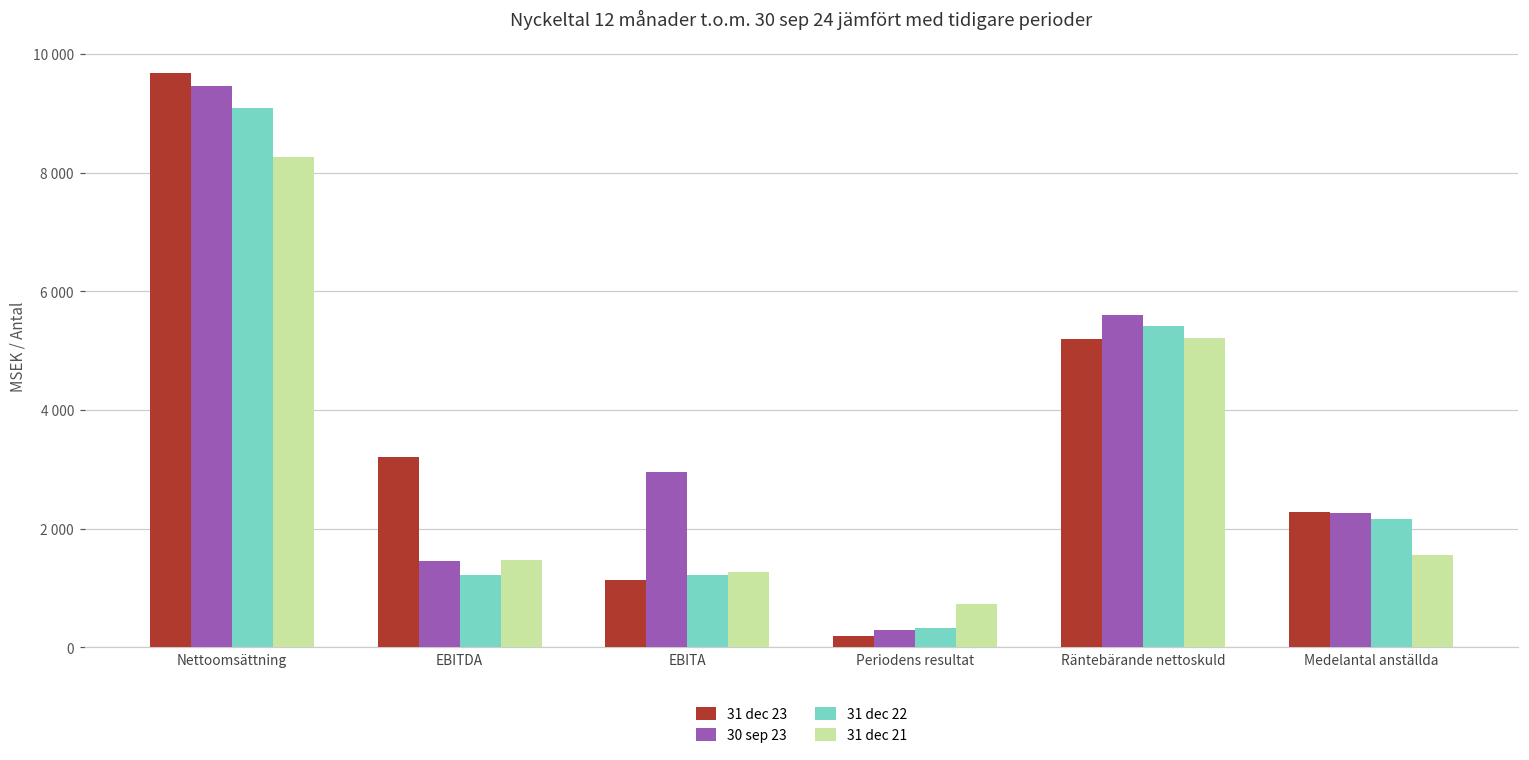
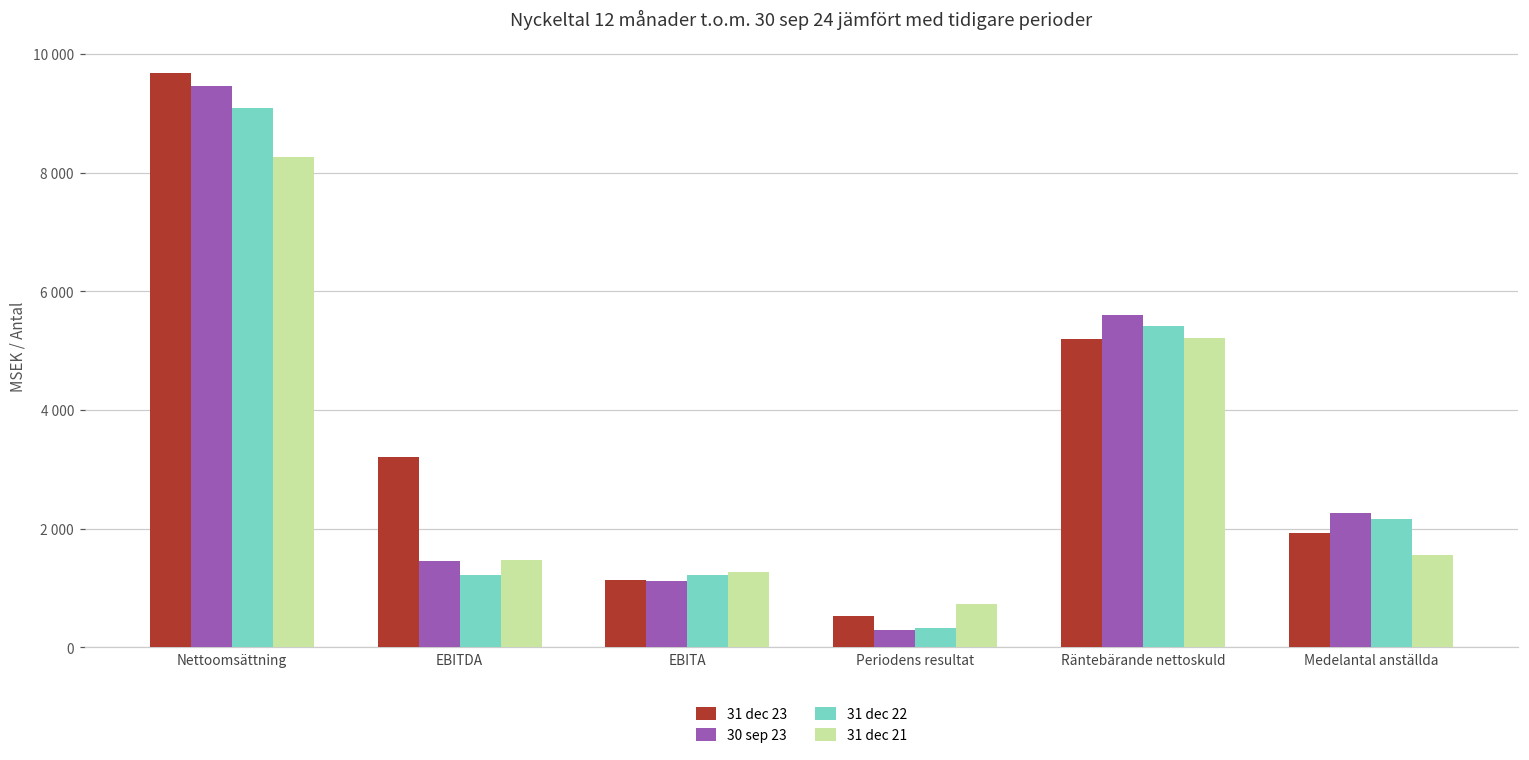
30 sep 23, EBITA: 3000 -> 1100
31 dec 23, Periodens resultat: 200 -> 500
31 dec 23, Medelantal anställda: 2300 -> 1900
